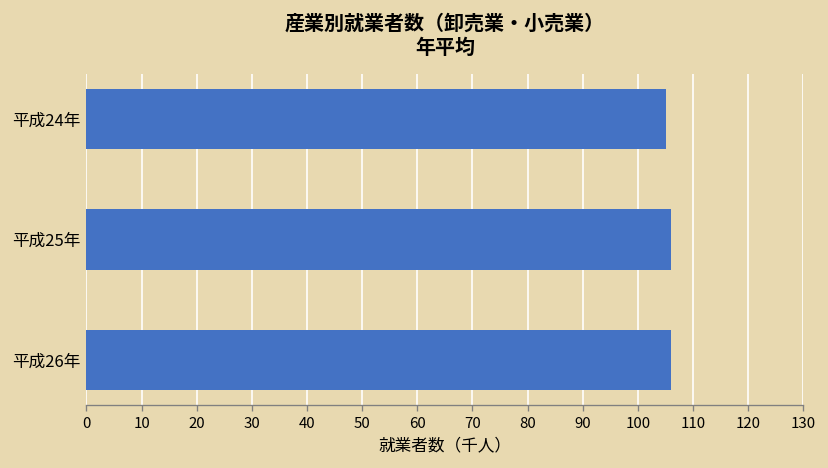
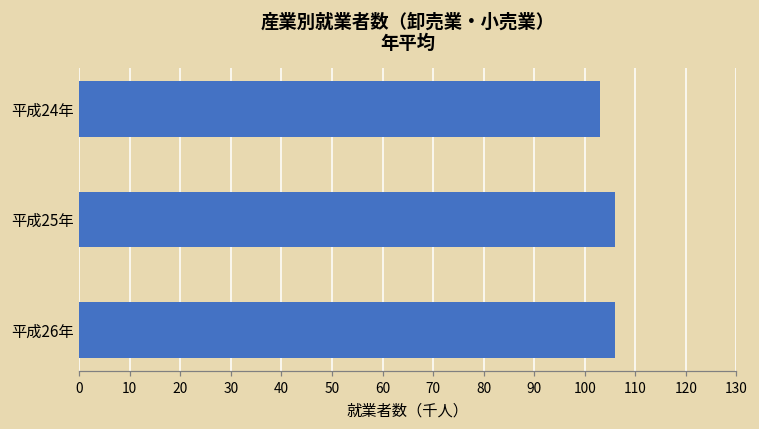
平成24年: 105 -> 103
